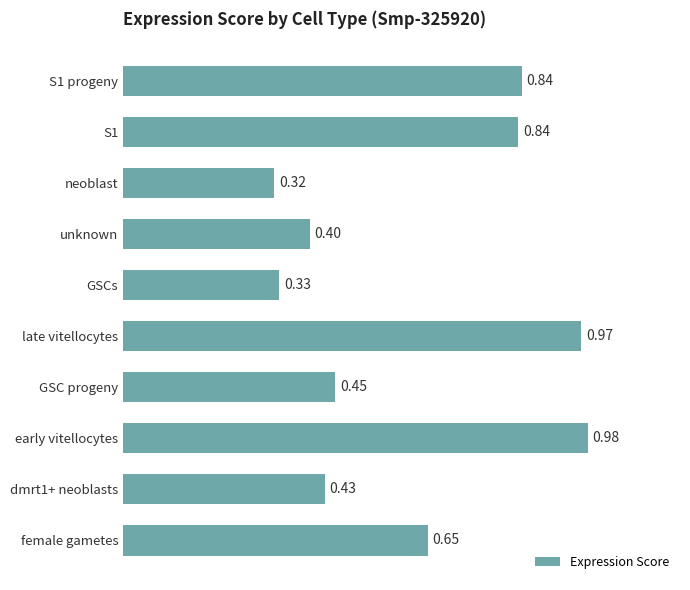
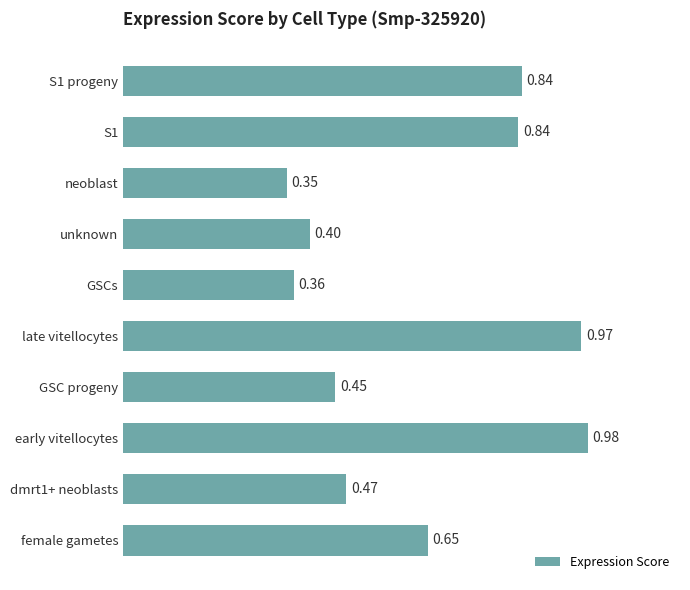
neoblast: 0.32 -> 0.35
GSCs: 0.33 -> 0.36
dmrt1+ neoblasts: 0.43 -> 0.47
